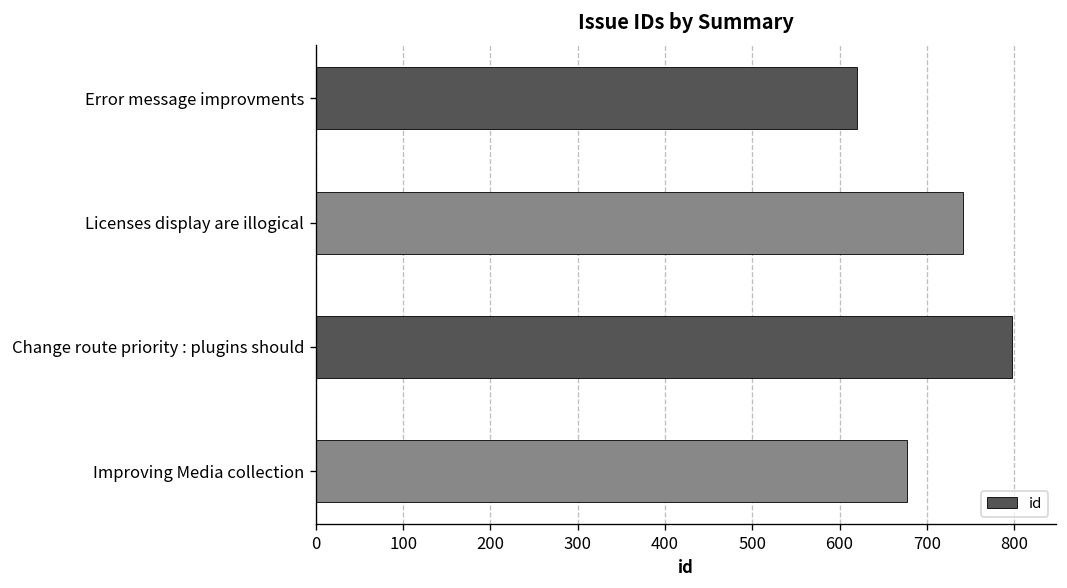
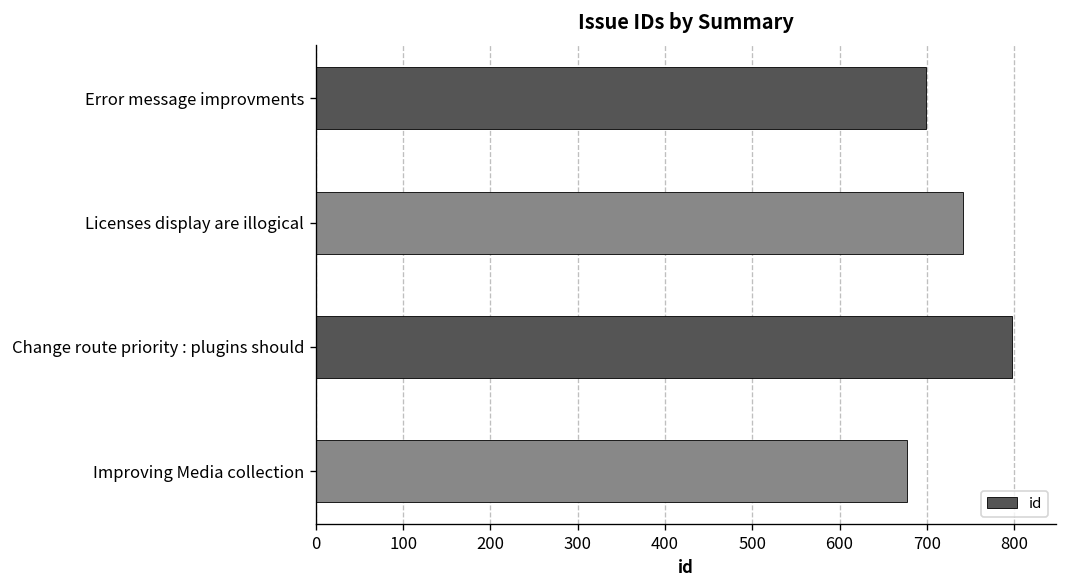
Error message improvments: 620 -> 700
